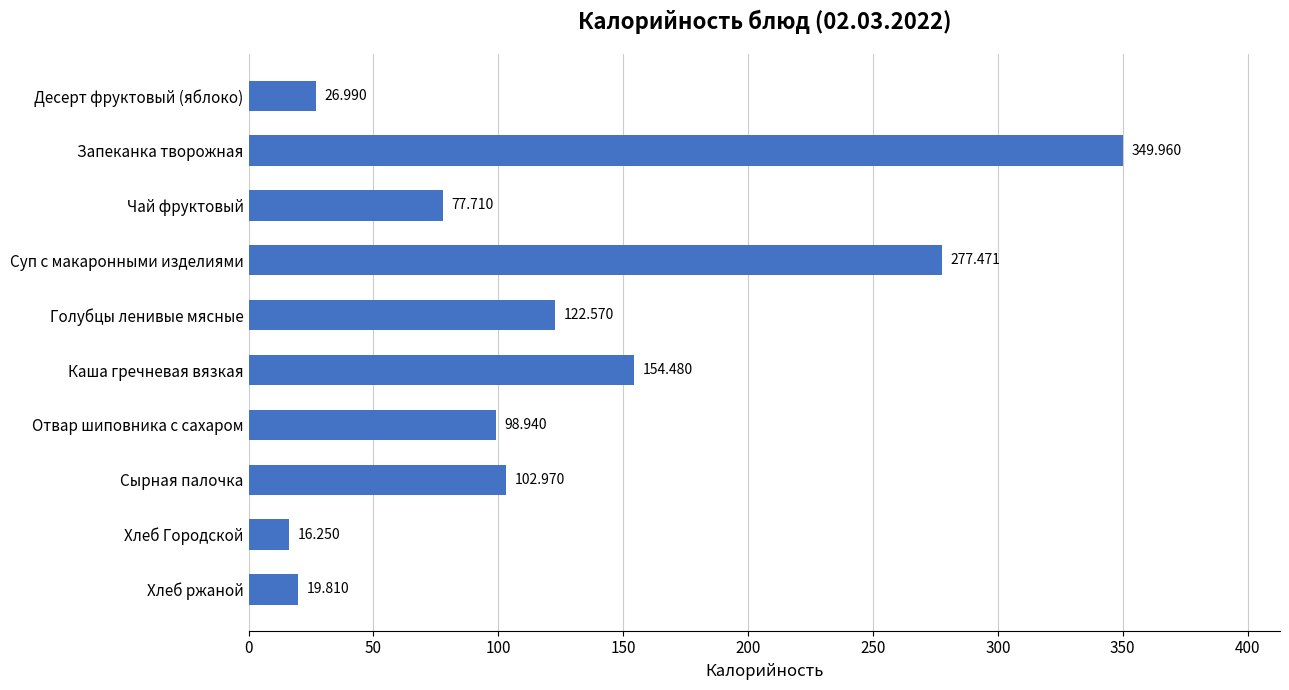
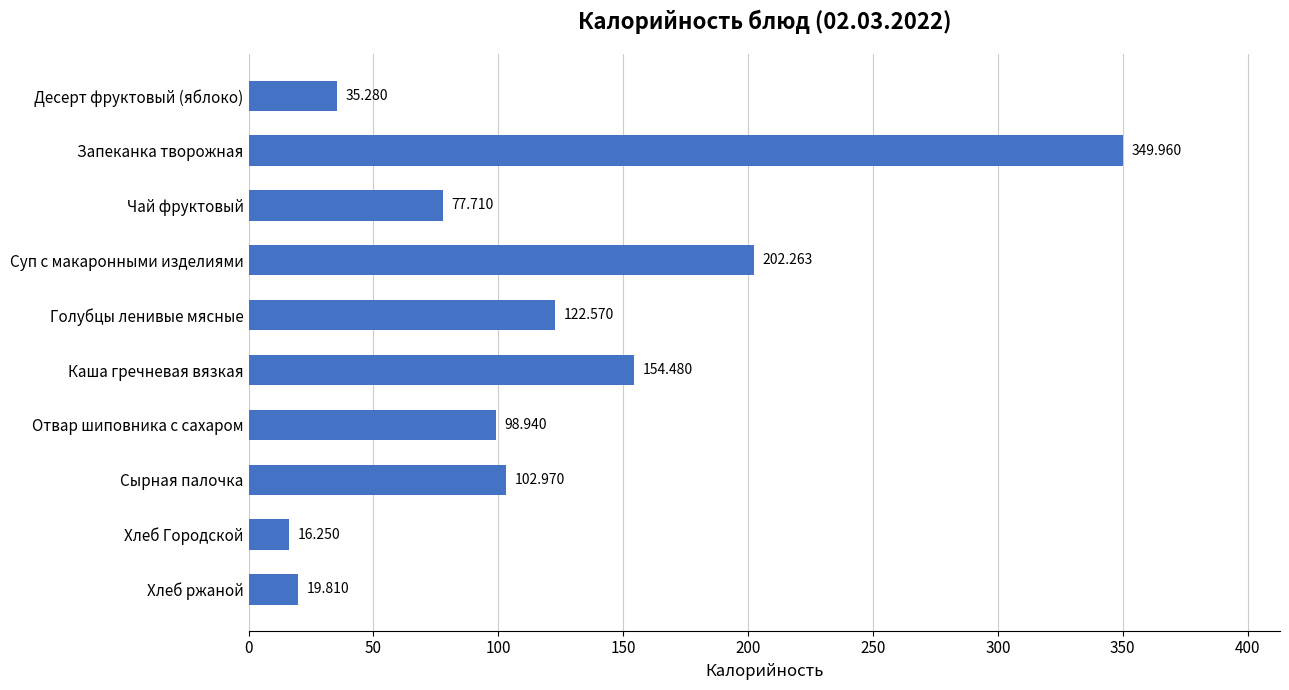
Десерт фруктовый (яблоко): 26.990 -> 35.280
Суп с макаронными изделиями: 277.471 -> 202.263
